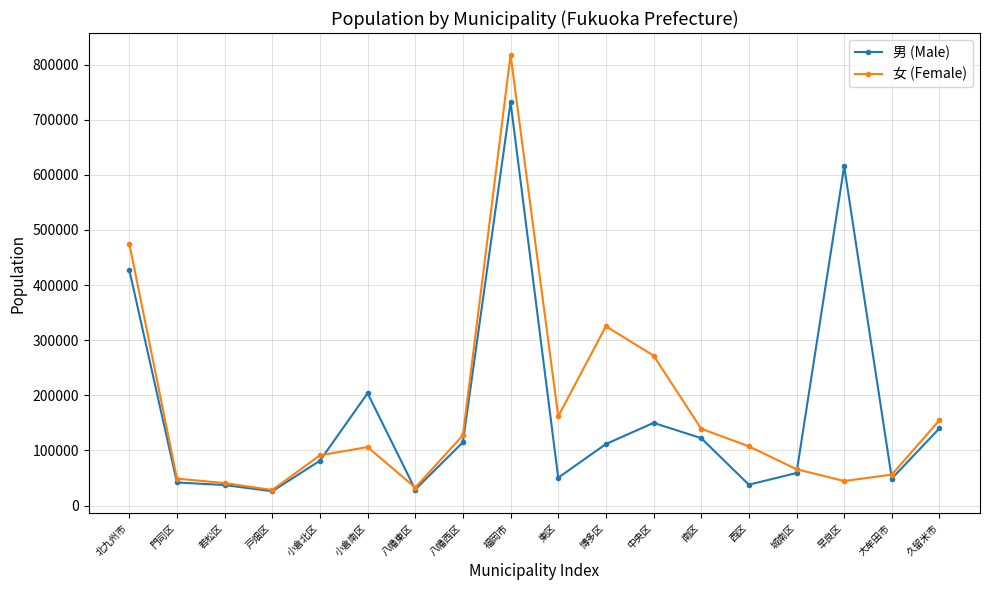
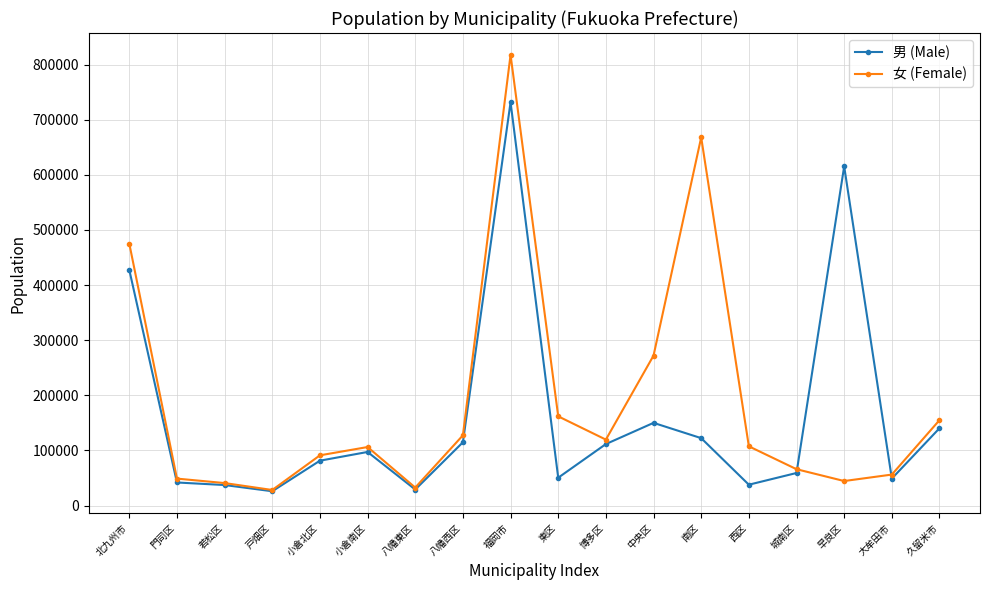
男 (Male), 小倉南区: 200000 -> 100000
女 (Female), 博多区: 330000 -> 120000
女 (Female), 南区: 140000 -> 670000
